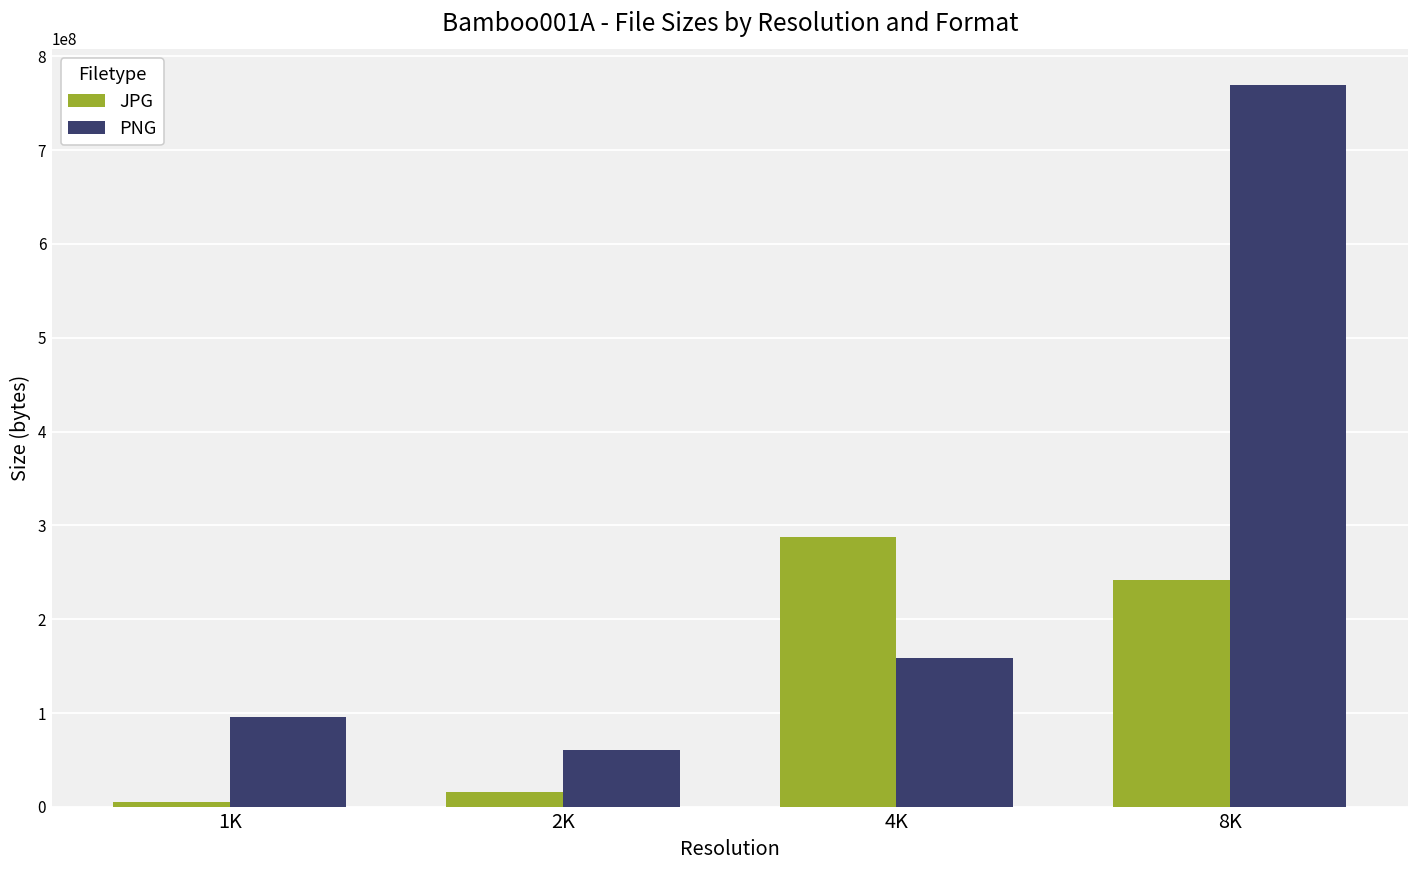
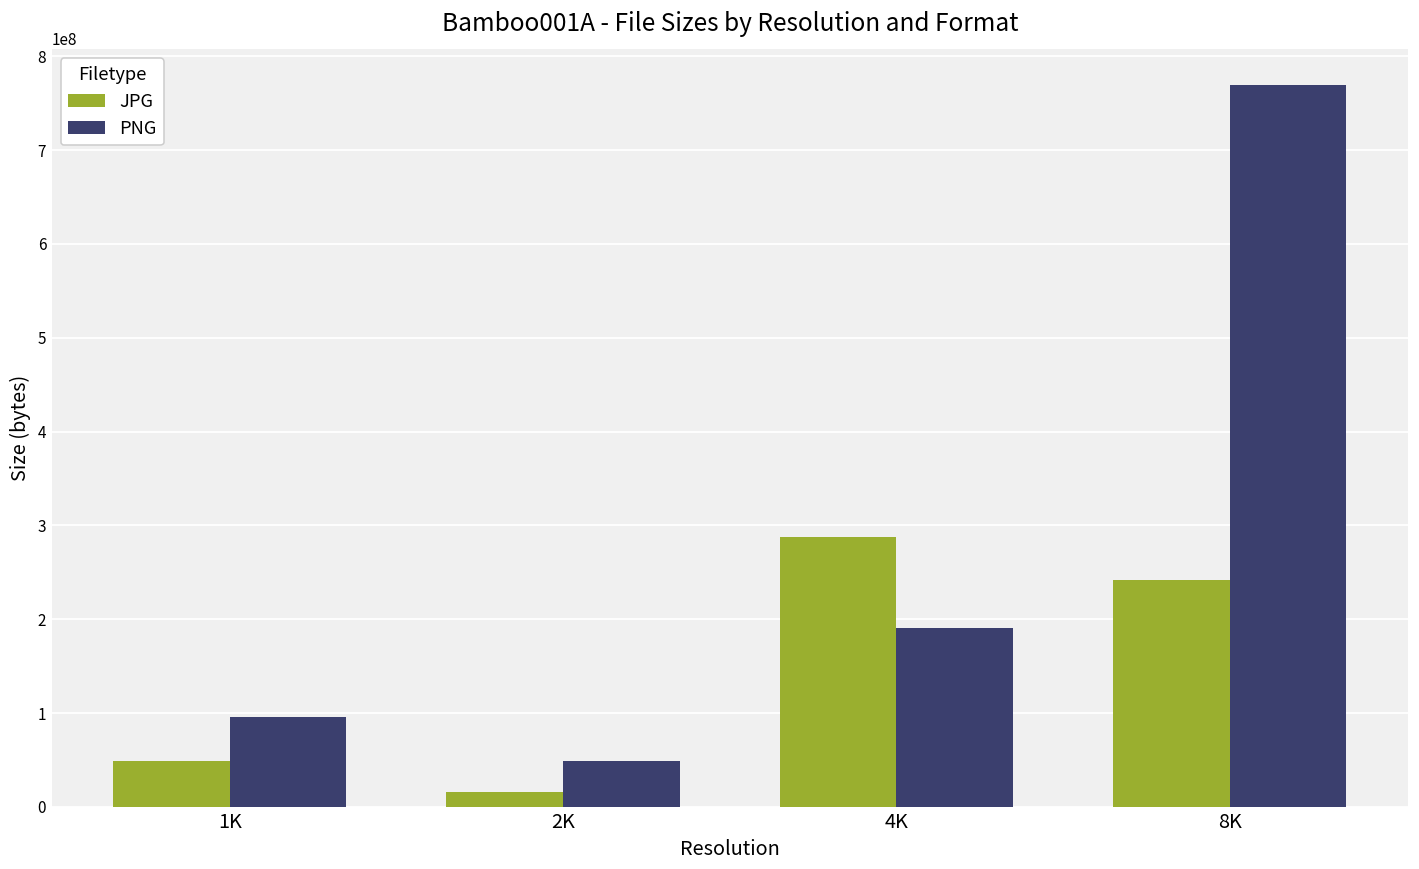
JPG, 1K: 0 -> 50000000
PNG, 2K: 60000000 -> 50000000
PNG, 4K: 160000000 -> 190000000
